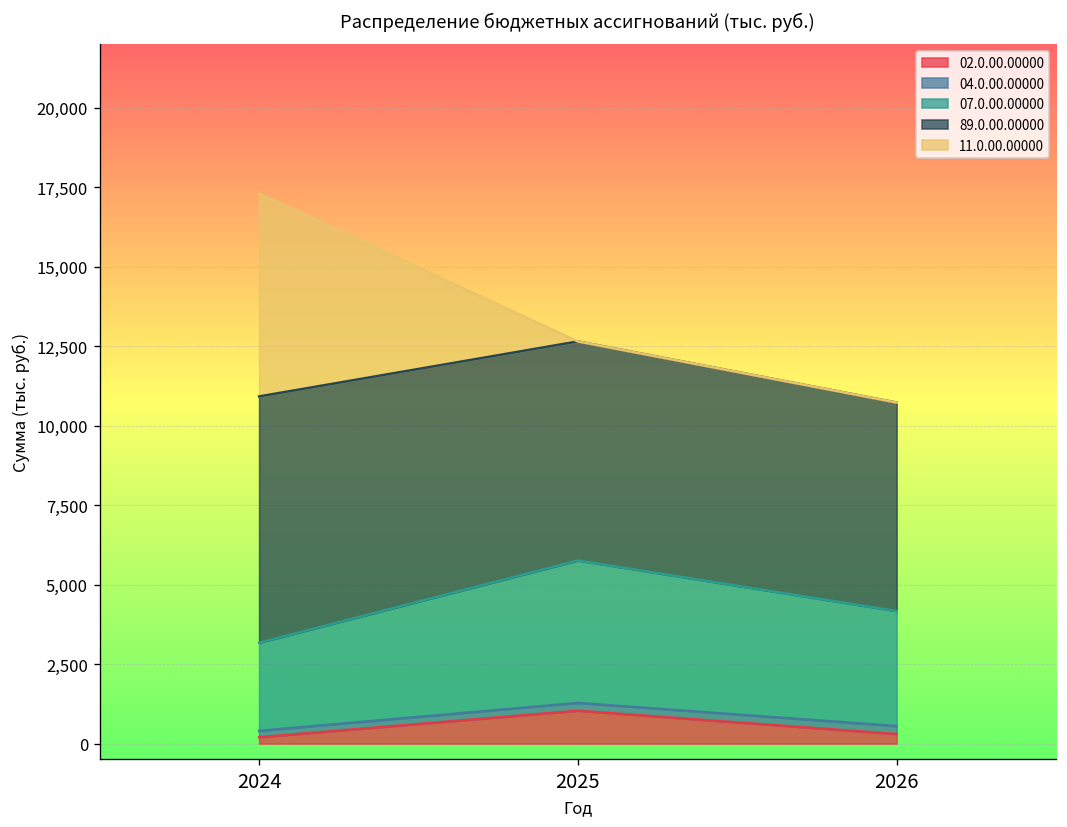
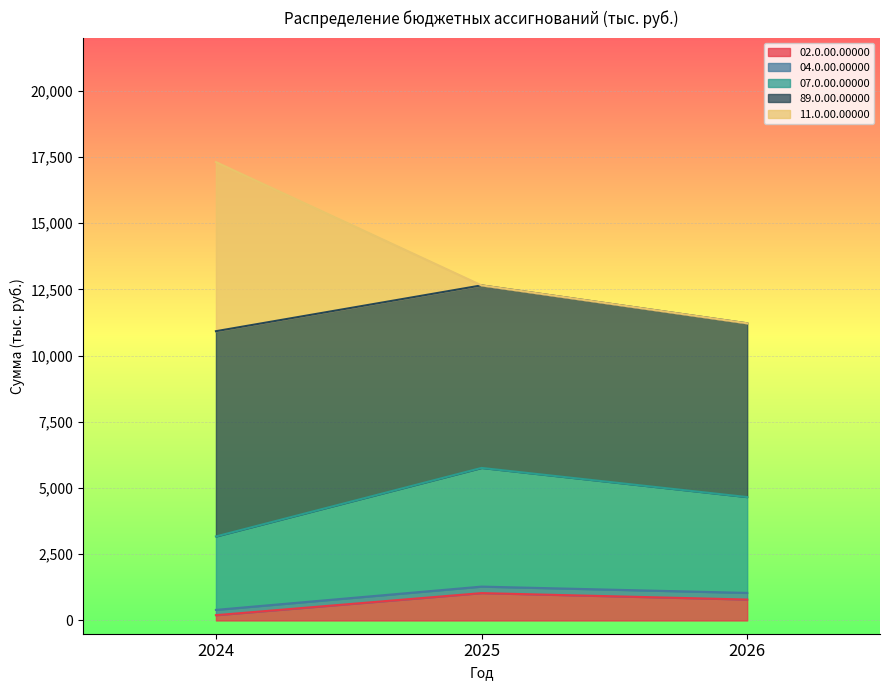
02.0.00.00000, 2026: 300 -> 800
